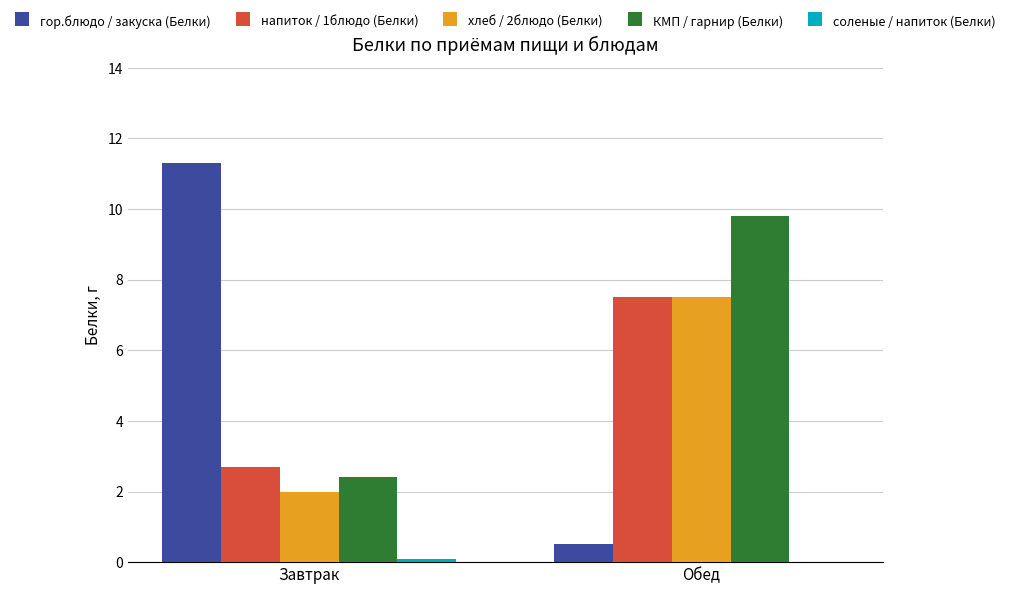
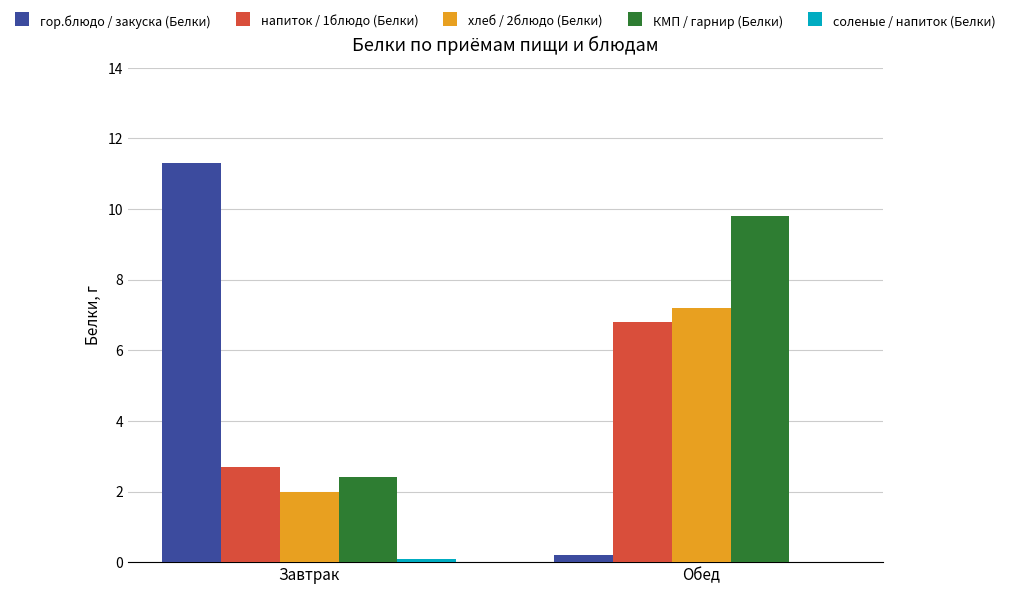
гор.блюдо / закуска (Белки), Обед: 0.5 -> 0.2
напиток / 1блюдо (Белки), Обед: 7.5 -> 6.8
хлеб / 2блюдо (Белки), Обед: 7.5 -> 7.2
